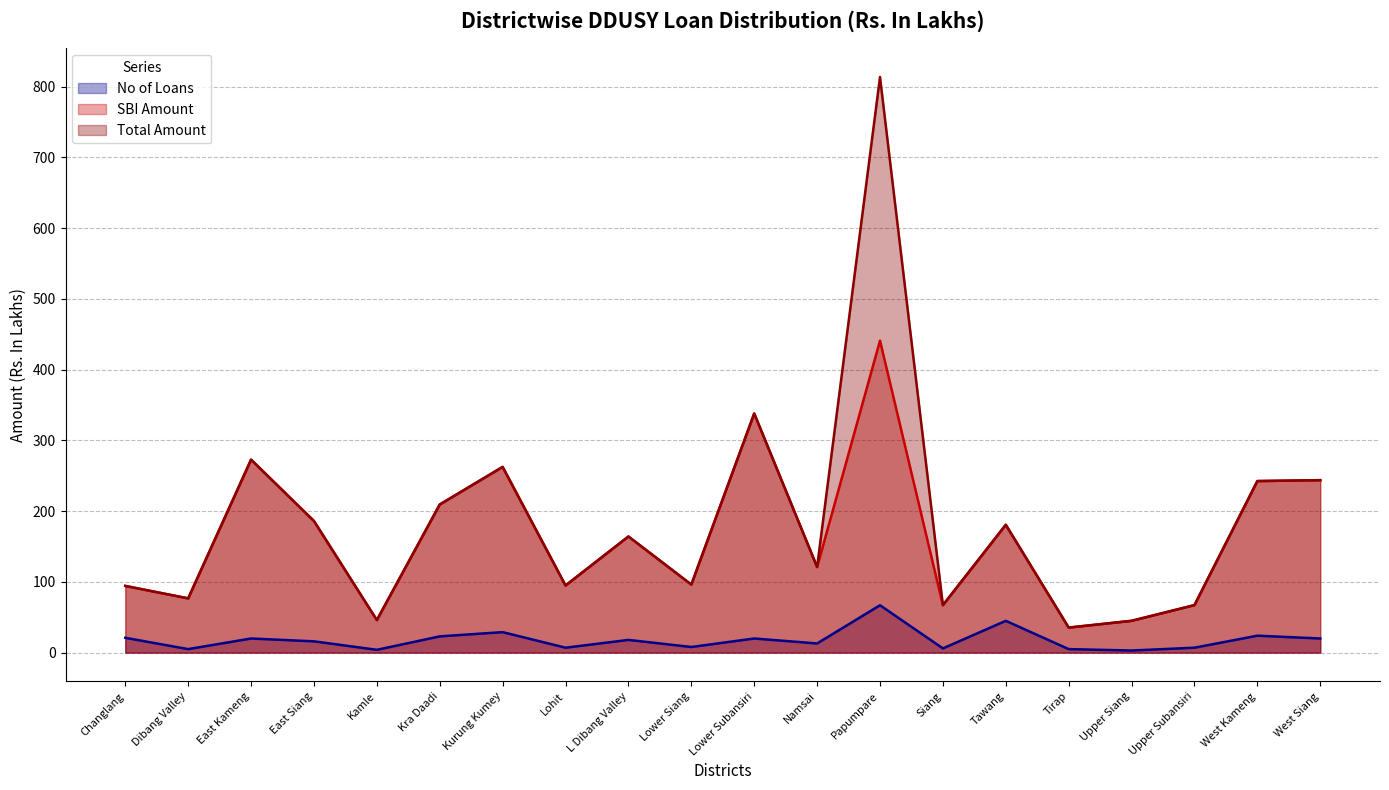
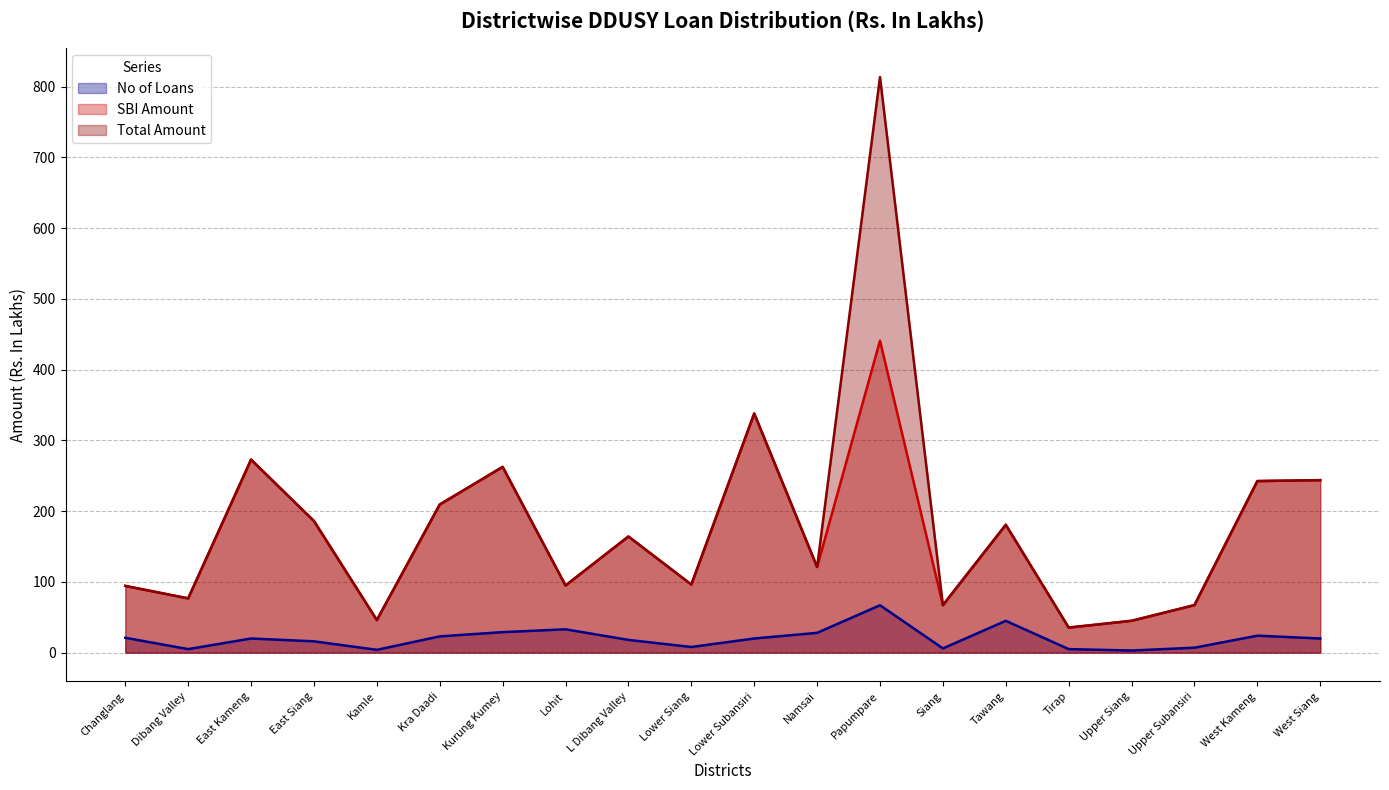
No of Loans, Lohit: 10 -> 30
No of Loans, Namsai: 10 -> 30
